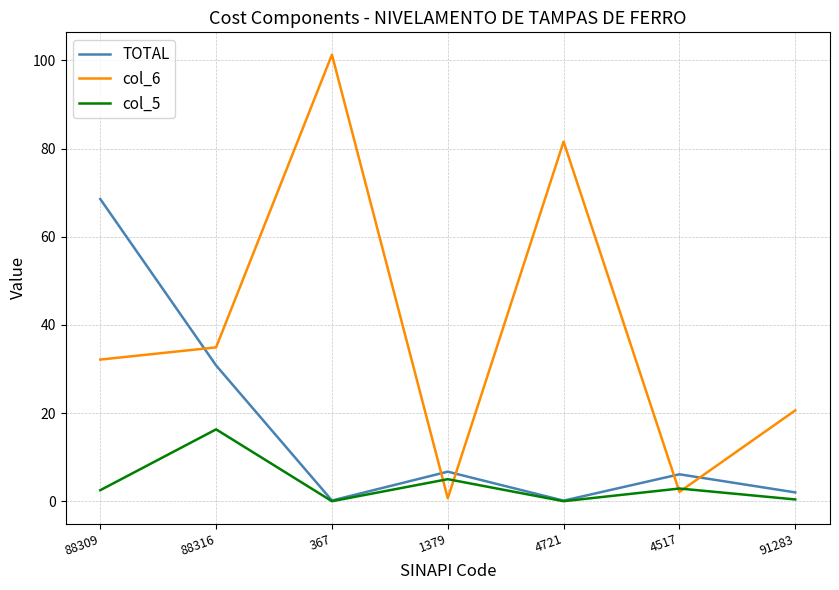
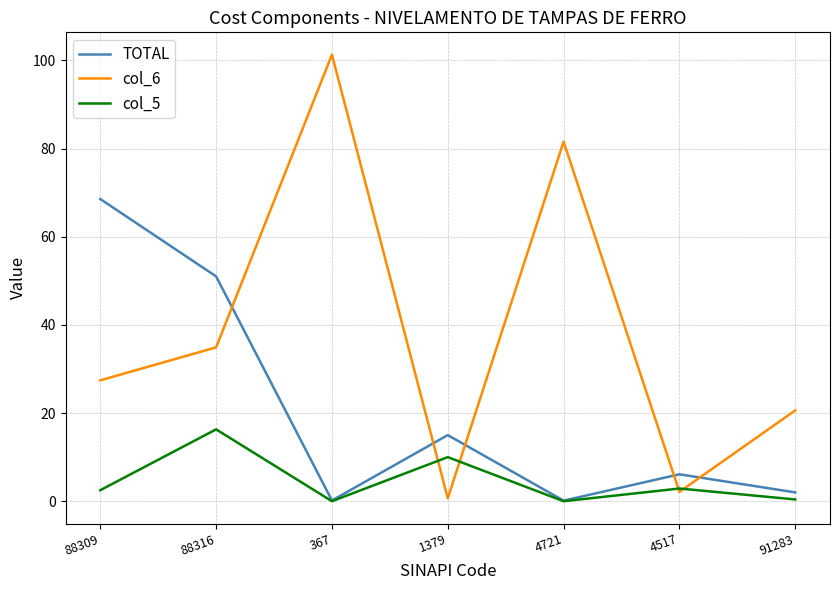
col_6, 88309: 32 -> 27
TOTAL, 88316: 31 -> 51
TOTAL, 1379: 7 -> 15
col_5, 1379: 5 -> 10
